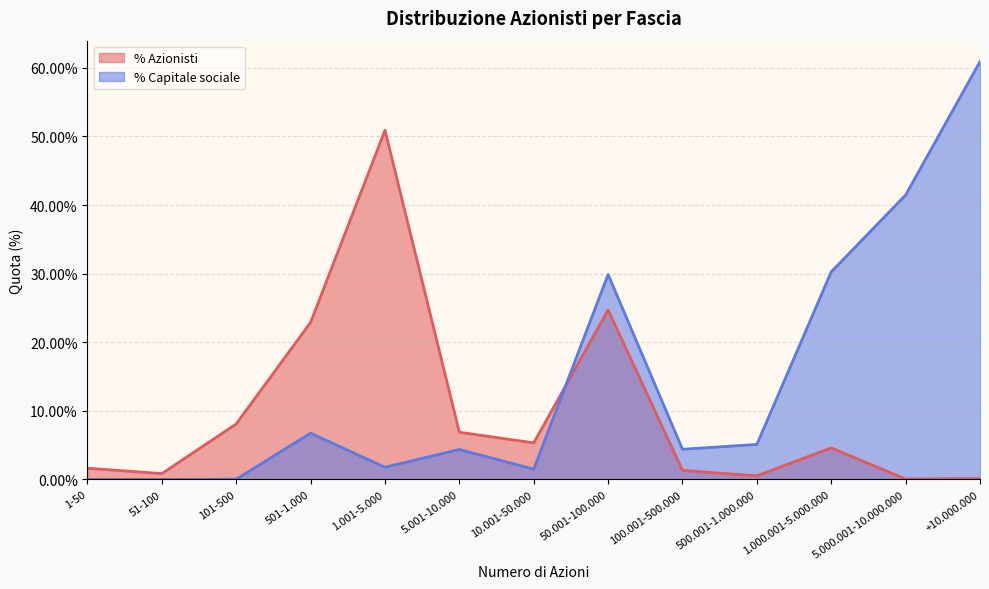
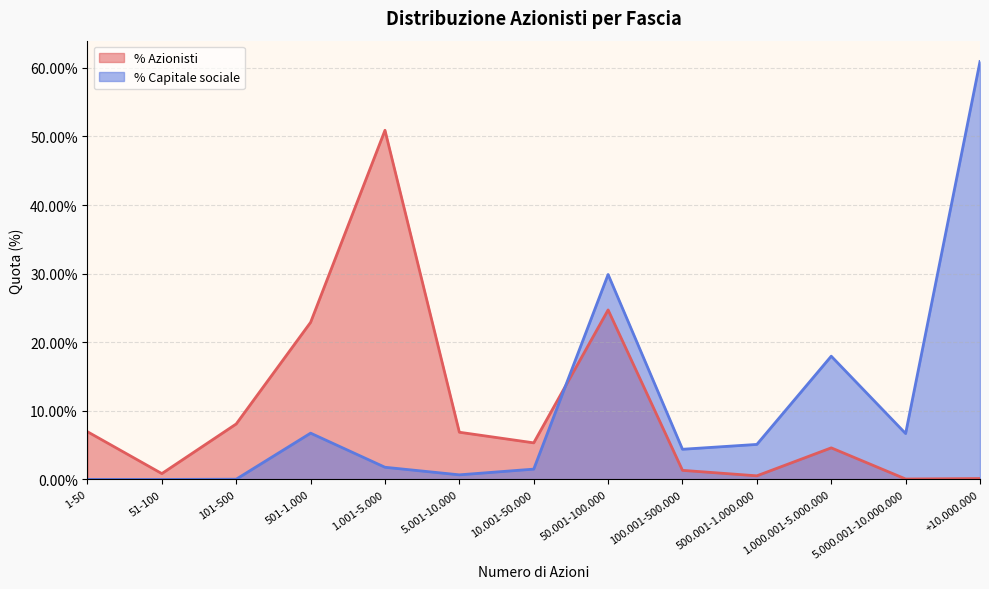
% Azionisti, 1-50: 2% -> 7%
% Capitale sociale, 5.001-10.000: 4% -> 1%
% Capitale sociale, 1.000.001-5.000.000: 30% -> 18%
% Capitale sociale, 5.000.001-10.000.000: 41% -> 7%
